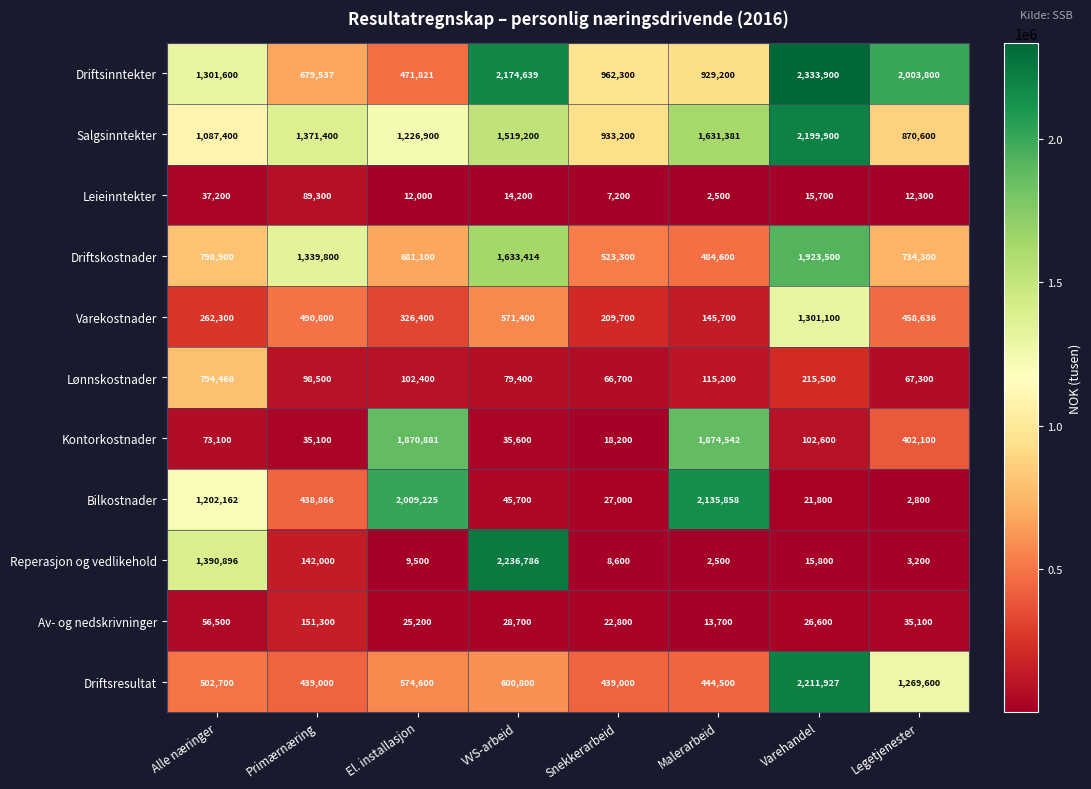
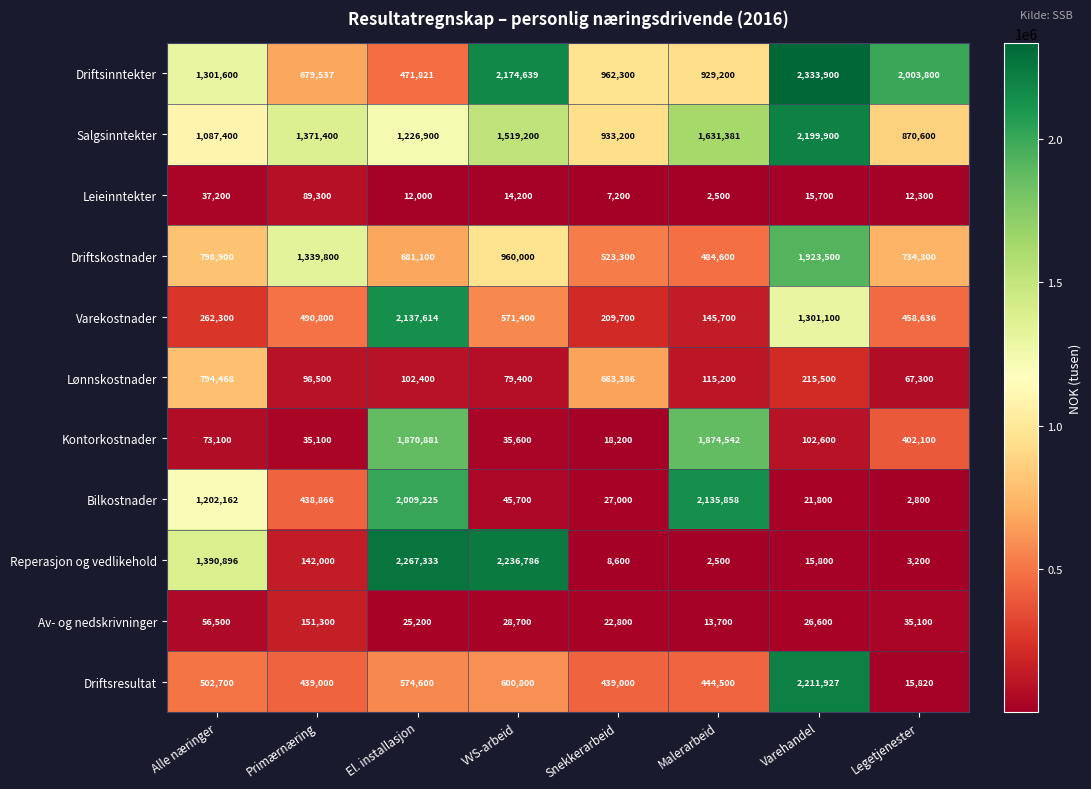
Driftskostnader, VVS-arbeid: 1,633,414 -> 960,000
Varekostnader, El. installasjon: 326,400 -> 2,137,614
Lønnskostnader, Snekkerarbeid: 66,700 -> 663,386
Reperasjon og vedlikehold, El. installasjon: 9,500 -> 2,267,333
Driftsresultat, Legetjenester: 1,269,600 -> 15,820
